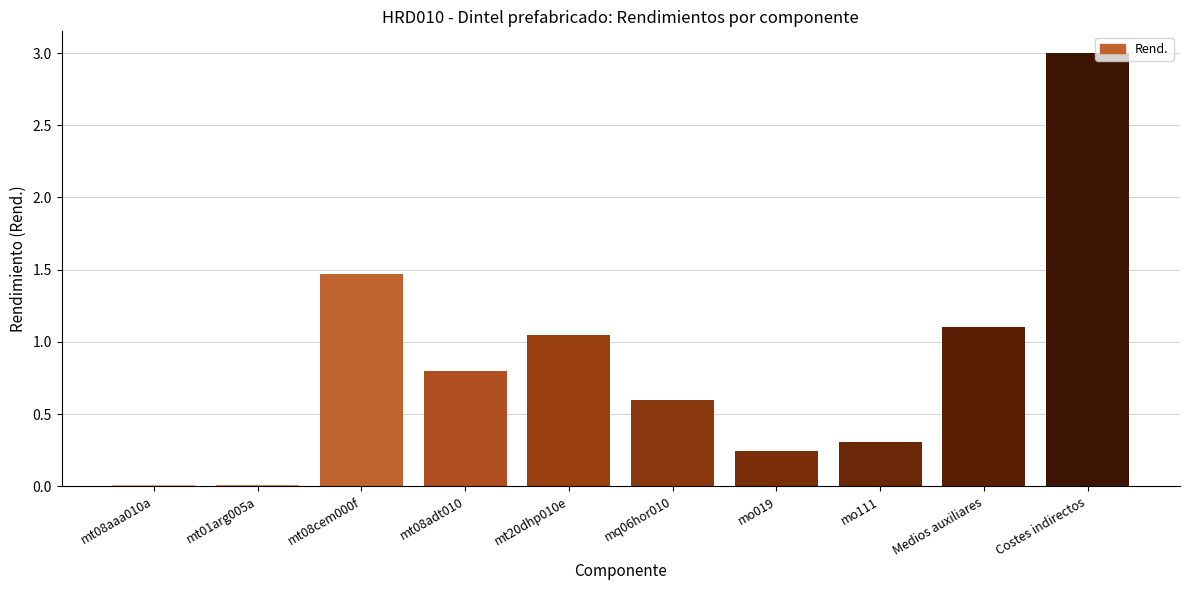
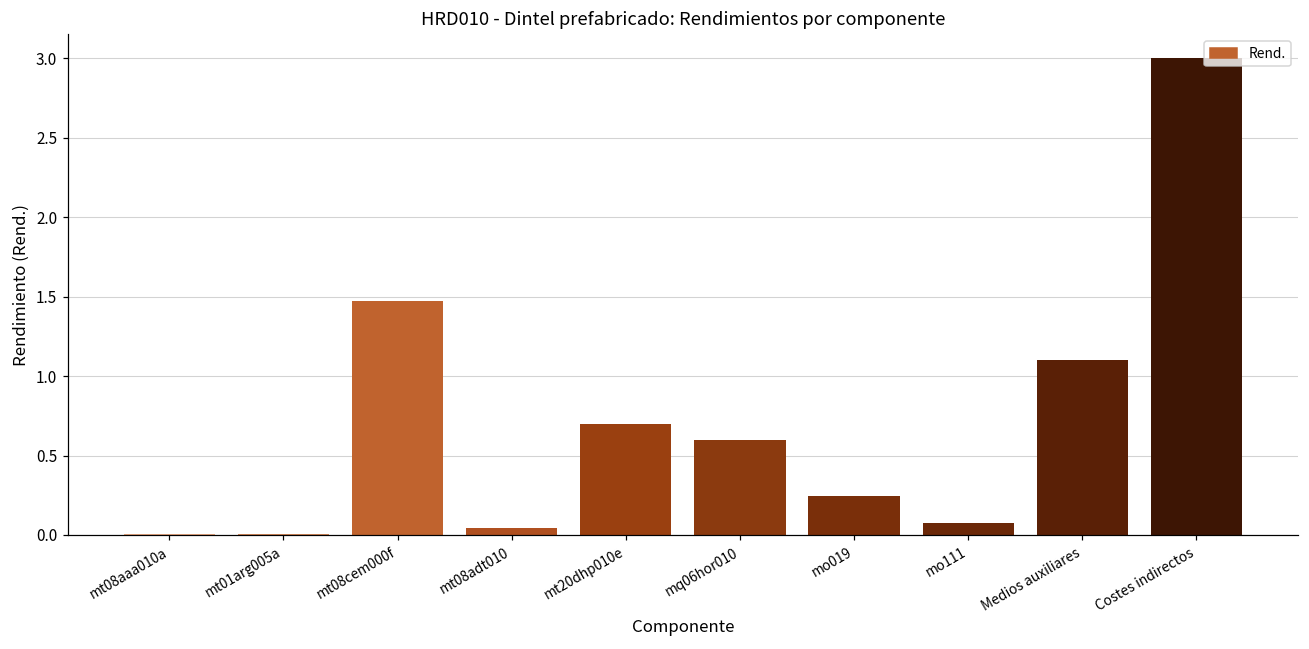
mt08adt010: 0.80 -> 0.05
mt20dhp010e: 1.05 -> 0.70
mo111: 0.30 -> 0.08
